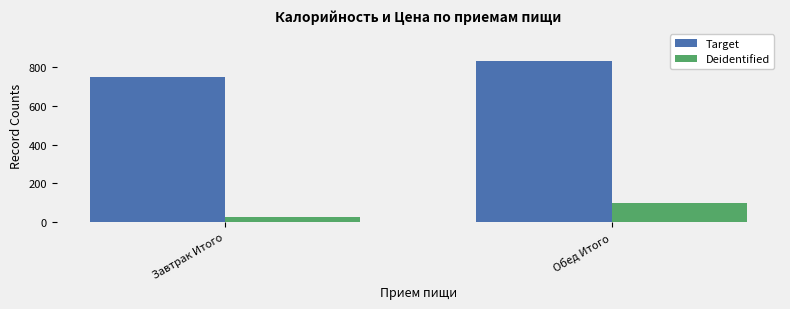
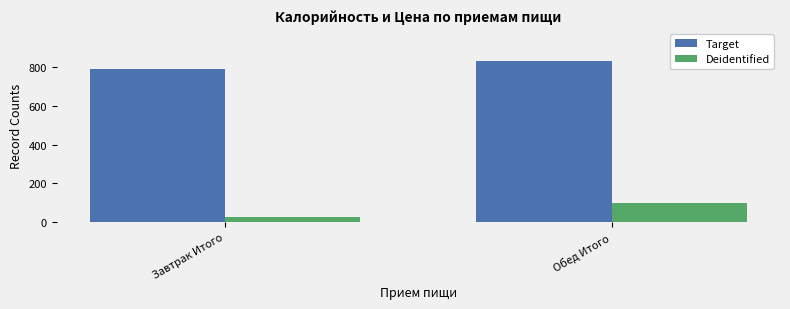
Target, Завтрак Итого: 750 -> 790
